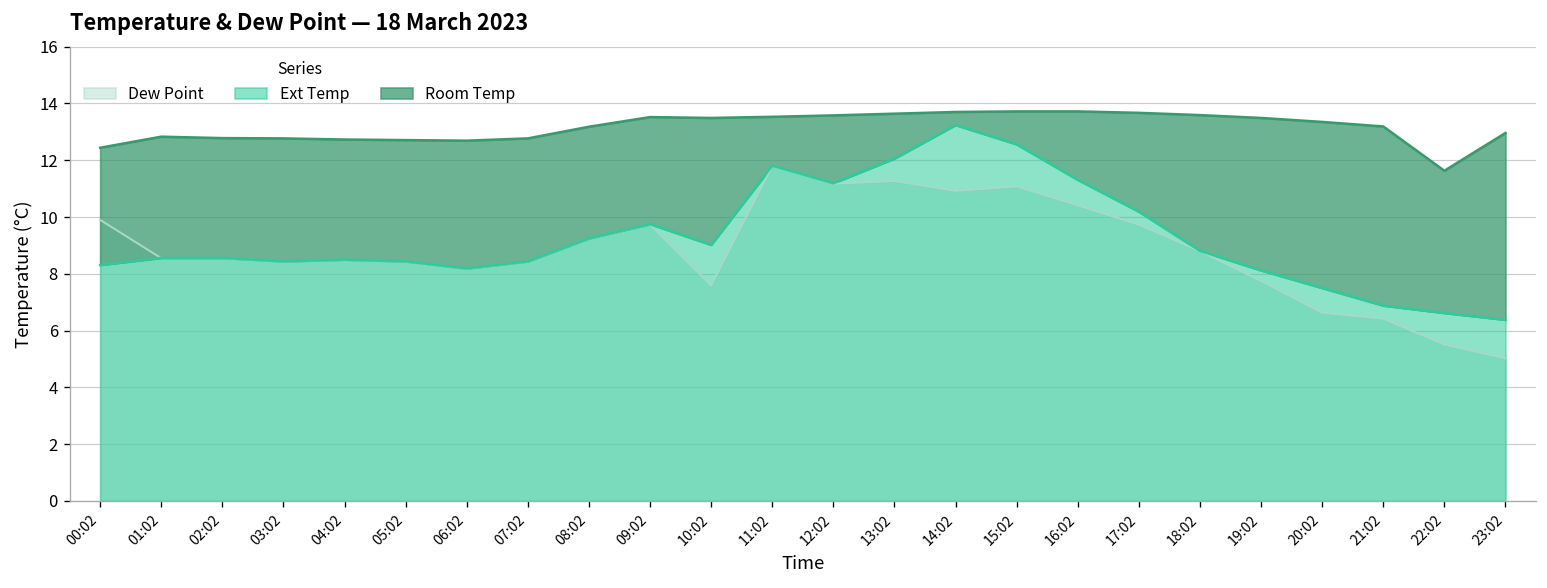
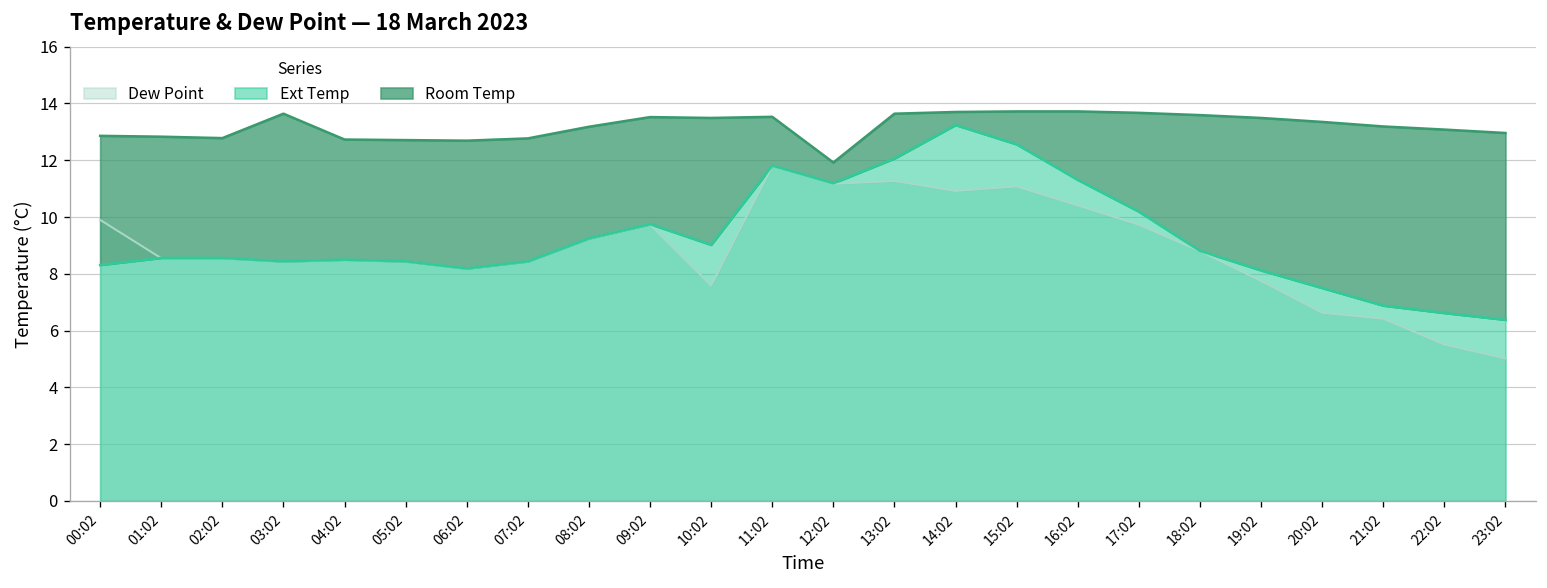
Room Temp, 00:02: 12.4 -> 12.9
Room Temp, 03:02: 12.8 -> 13.6
Room Temp, 12:02: 13.6 -> 11.9
Room Temp, 22:02: 11.6 -> 13.1
